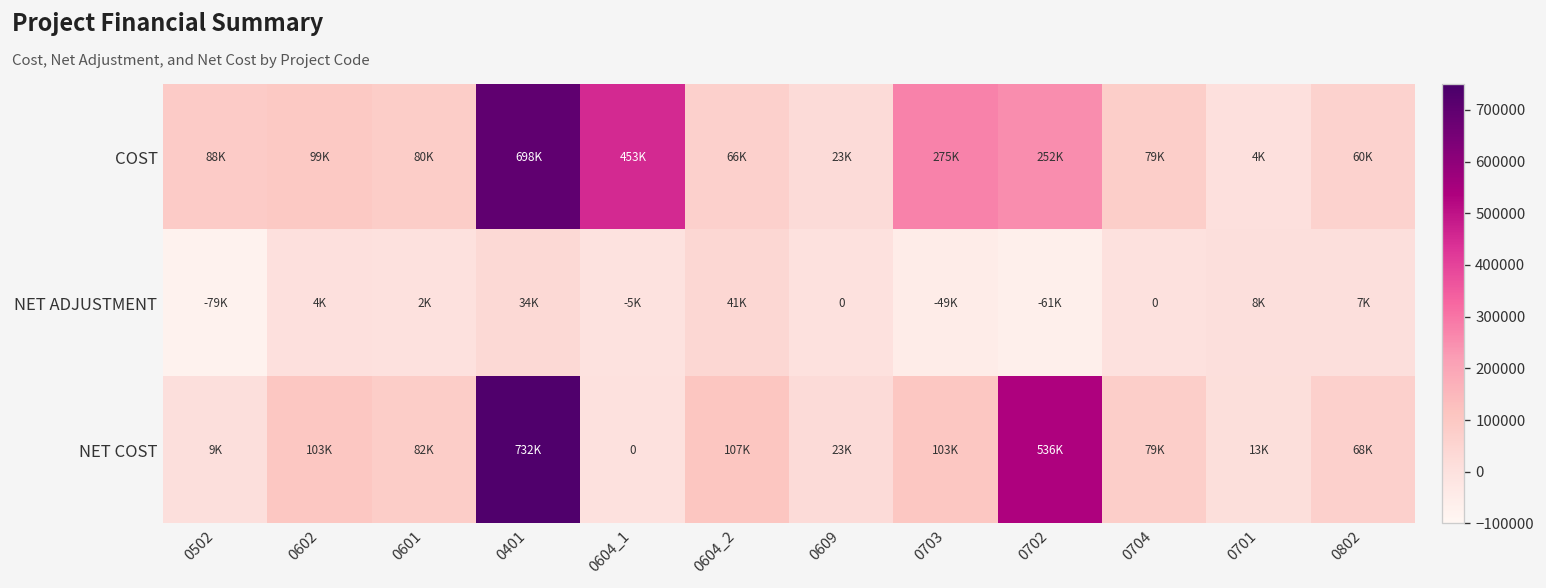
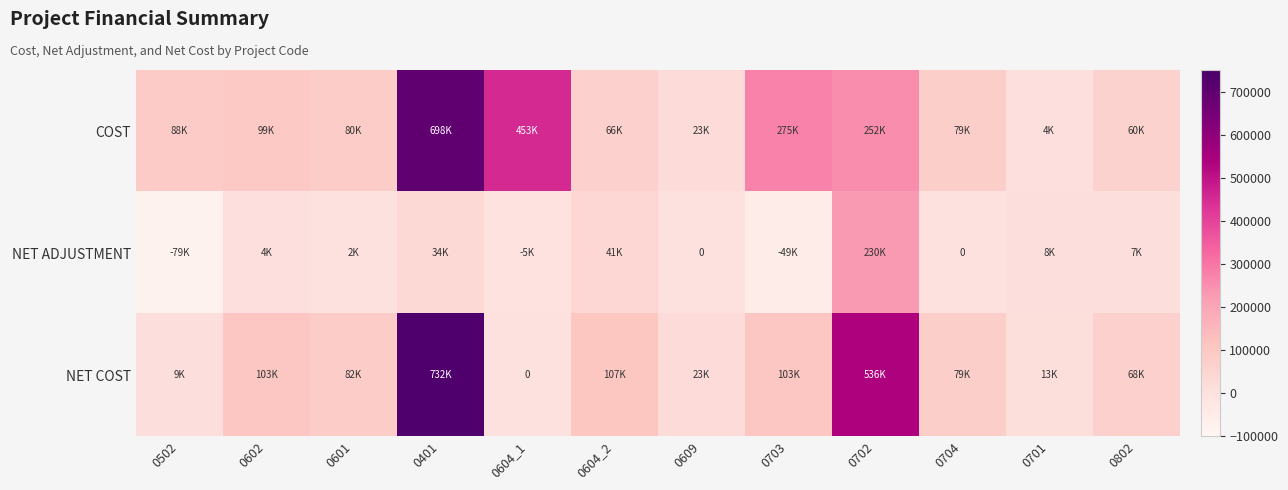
NET ADJUSTMENT, 0702: -61K -> 230K
